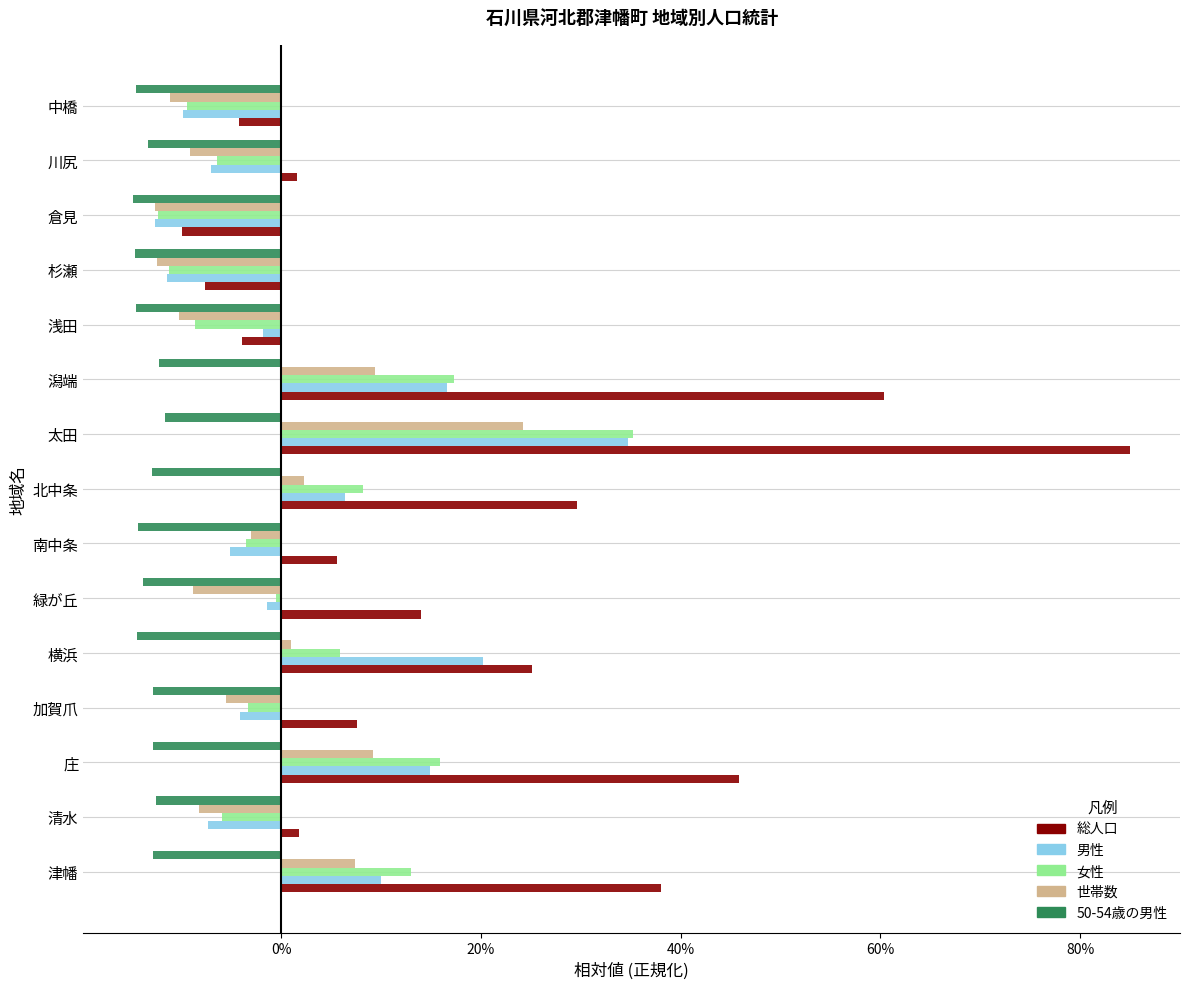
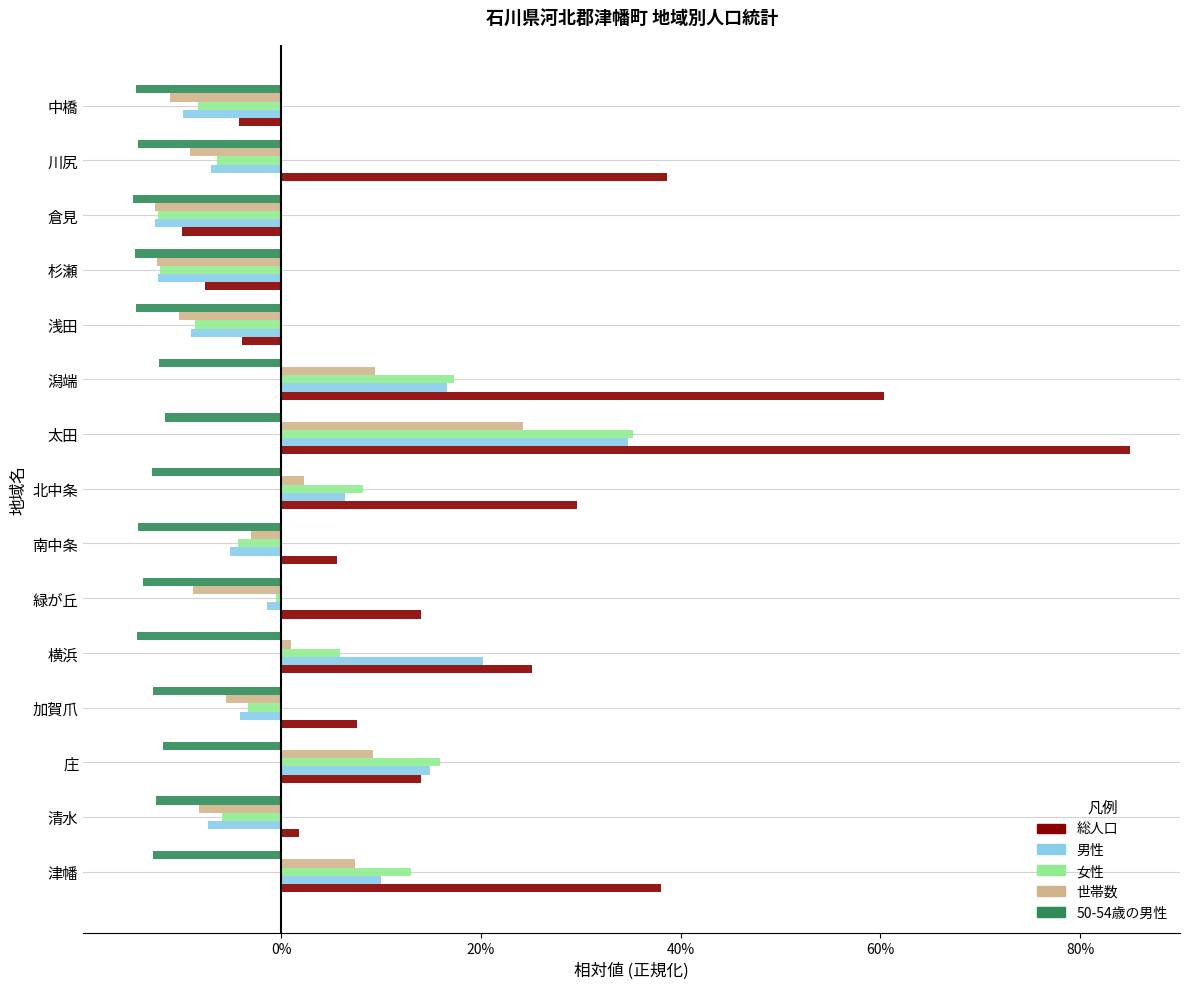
女性, 中橋: -9% -> -8%
50-54歳の男性, 川尻: -13% -> -14%
総人口, 川尻: 2% -> 39%
女性, 杉瀬: -11% -> -12%
男性, 杉瀬: -11% -> -12%
男性, 浅田: -2% -> -9%
女性, 南中条: -3% -> -4%
50-54歳の男性, 庄: -13% -> -12%
総人口, 庄: 46% -> 14%
